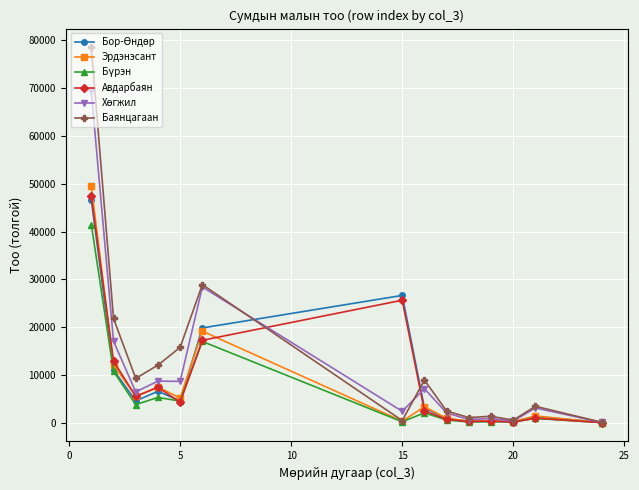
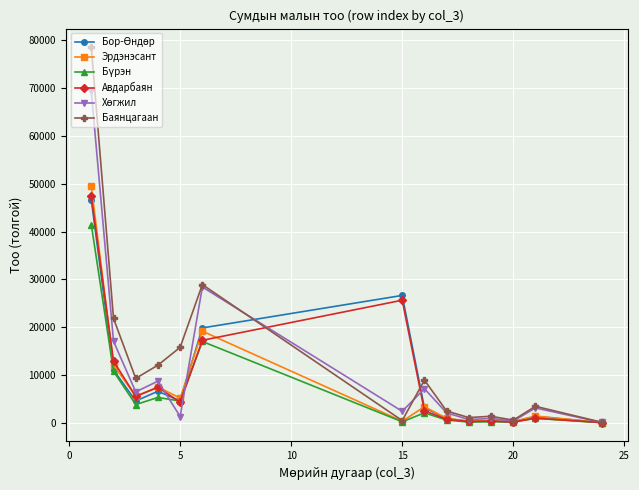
Хөгжил, 5: 9000 -> 1000
